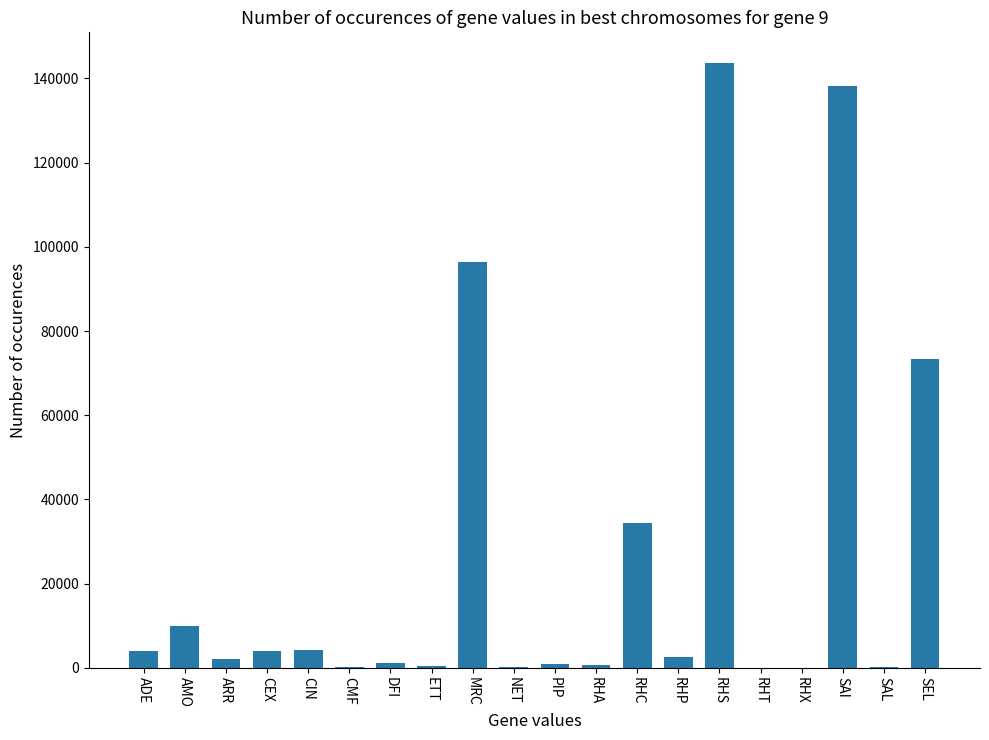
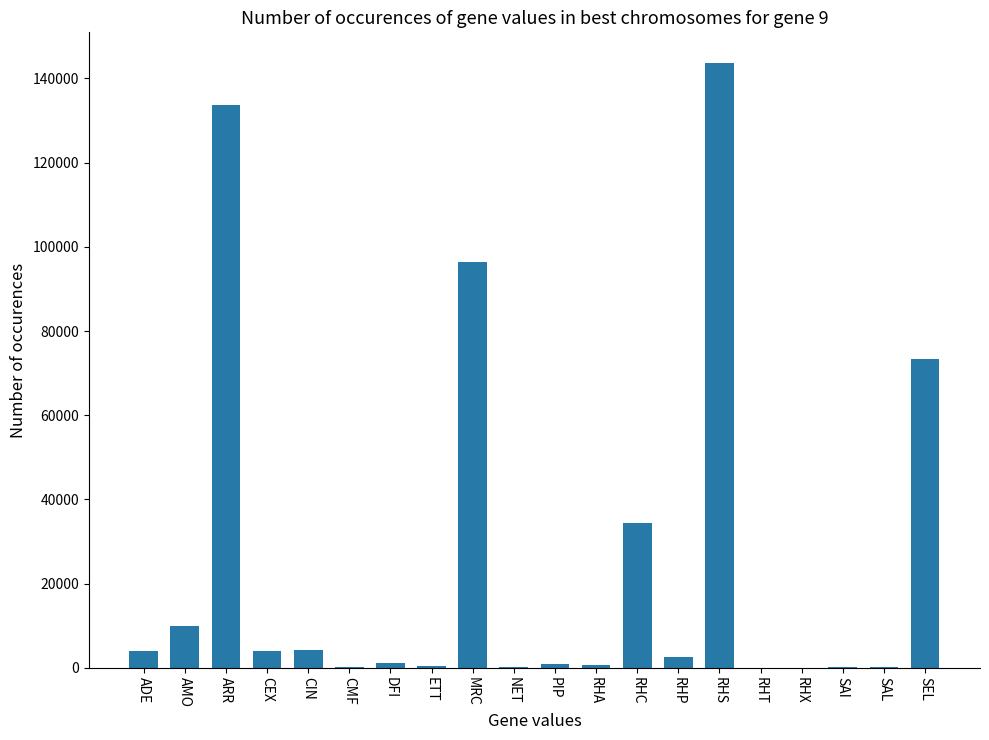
ARR: 2000 -> 134000
SAI: 138000 -> 0
